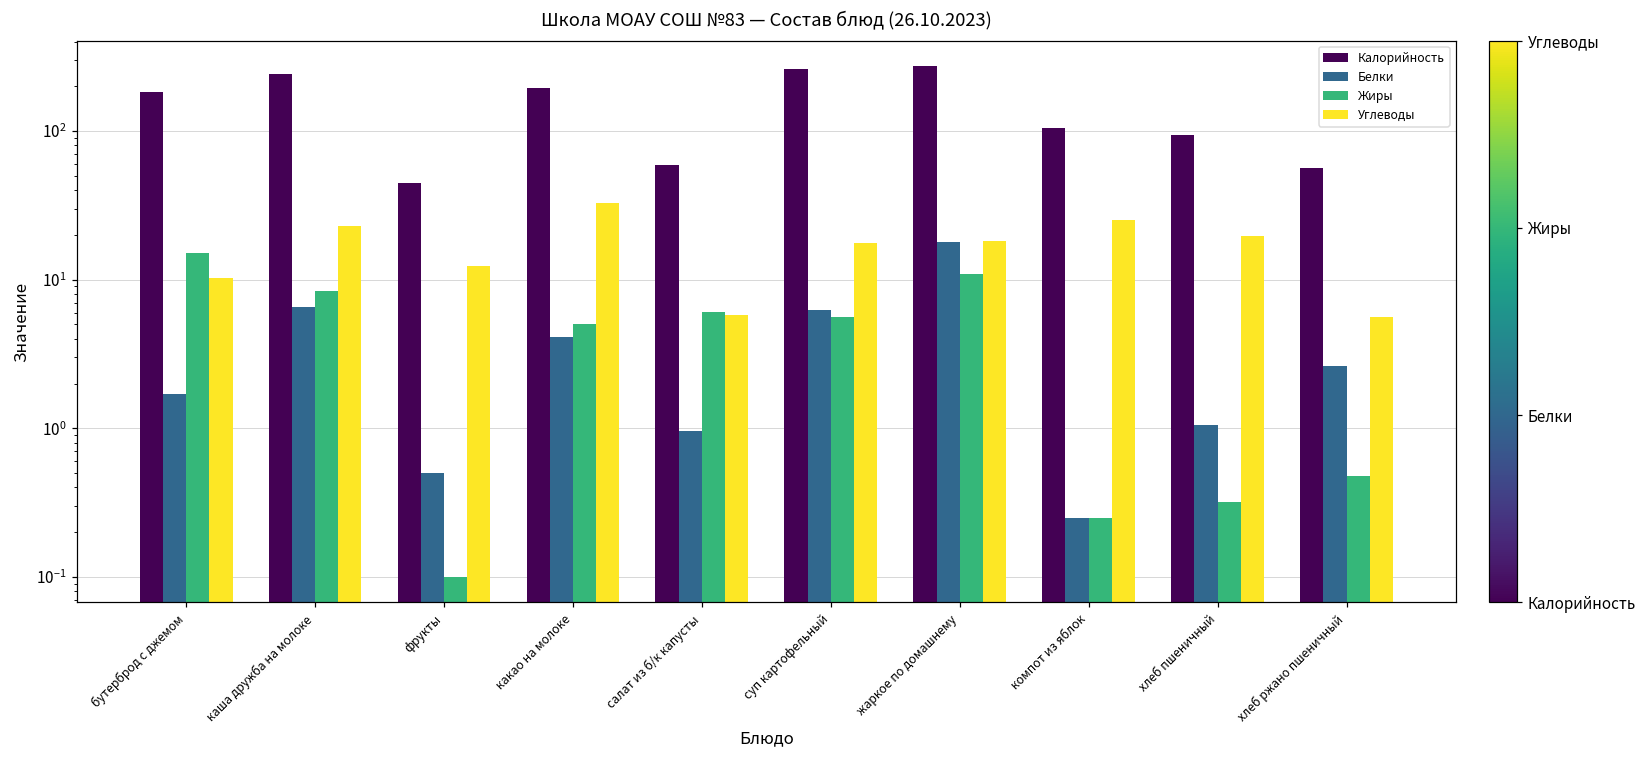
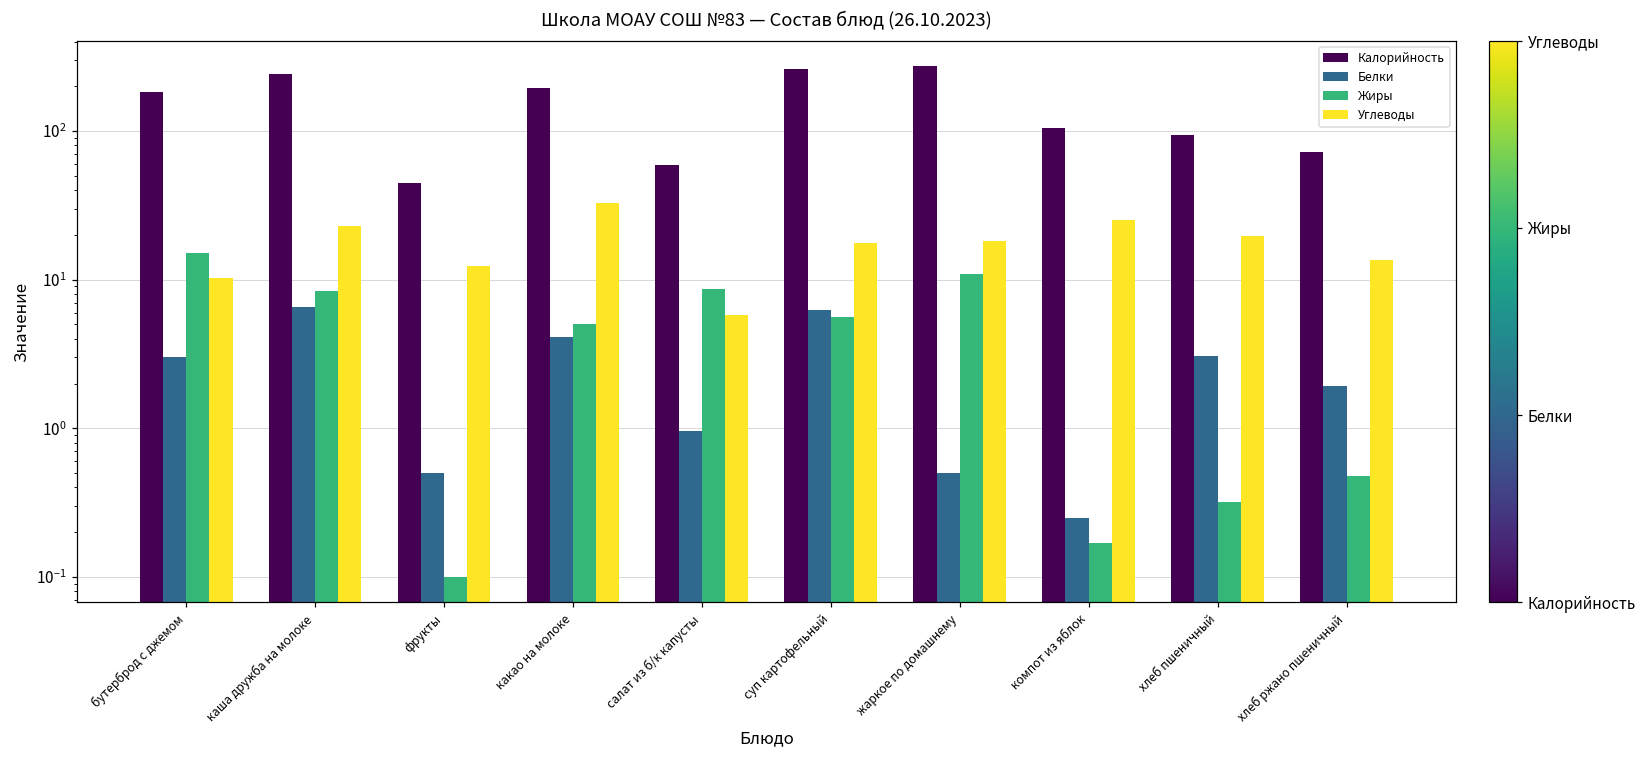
Белки, бутерброд с джемом: 1.7 -> 3.0
Жиры, салат из б/к капусты: 6 -> 9
Белки, жаркое по домашнему: 18 -> 0.5
Жиры, компот из яблок: 0.25 -> 0.17
Белки, хлеб пшеничный: 1.1 -> 3.0
Калорийность, хлеб ржано пшеничный: 56 -> 70
Белки, хлеб ржано пшеничный: 2.6 -> 1.9
Углеводы, хлеб ржано пшеничный: 5.6 -> 14
